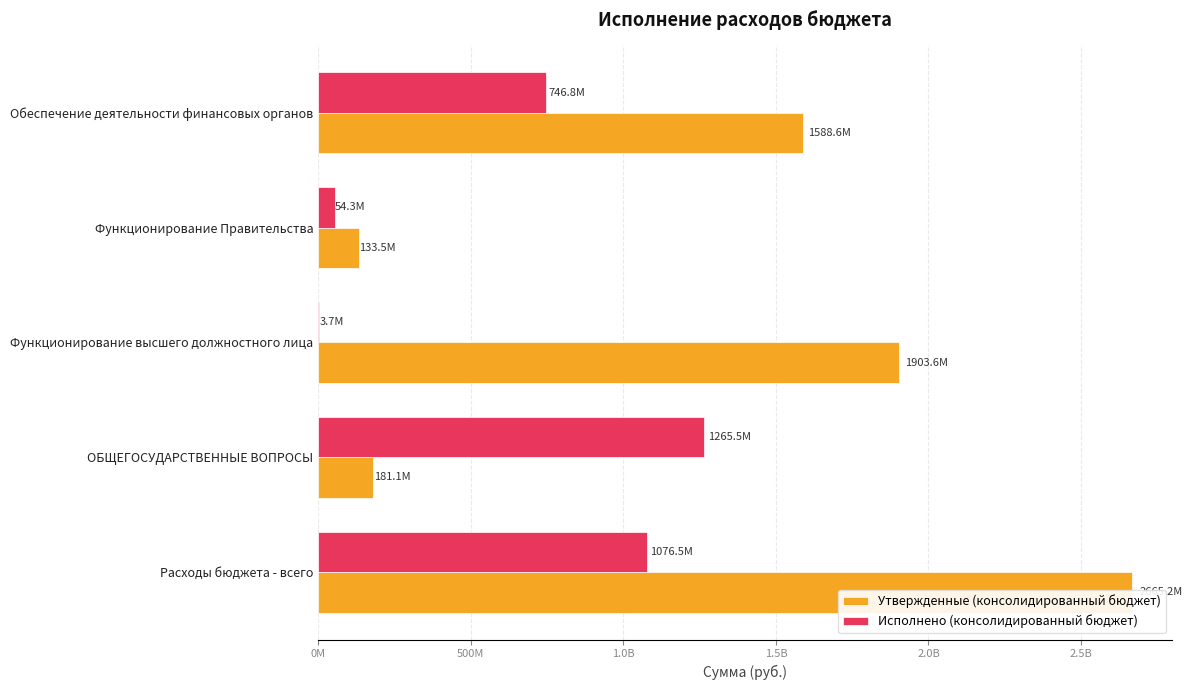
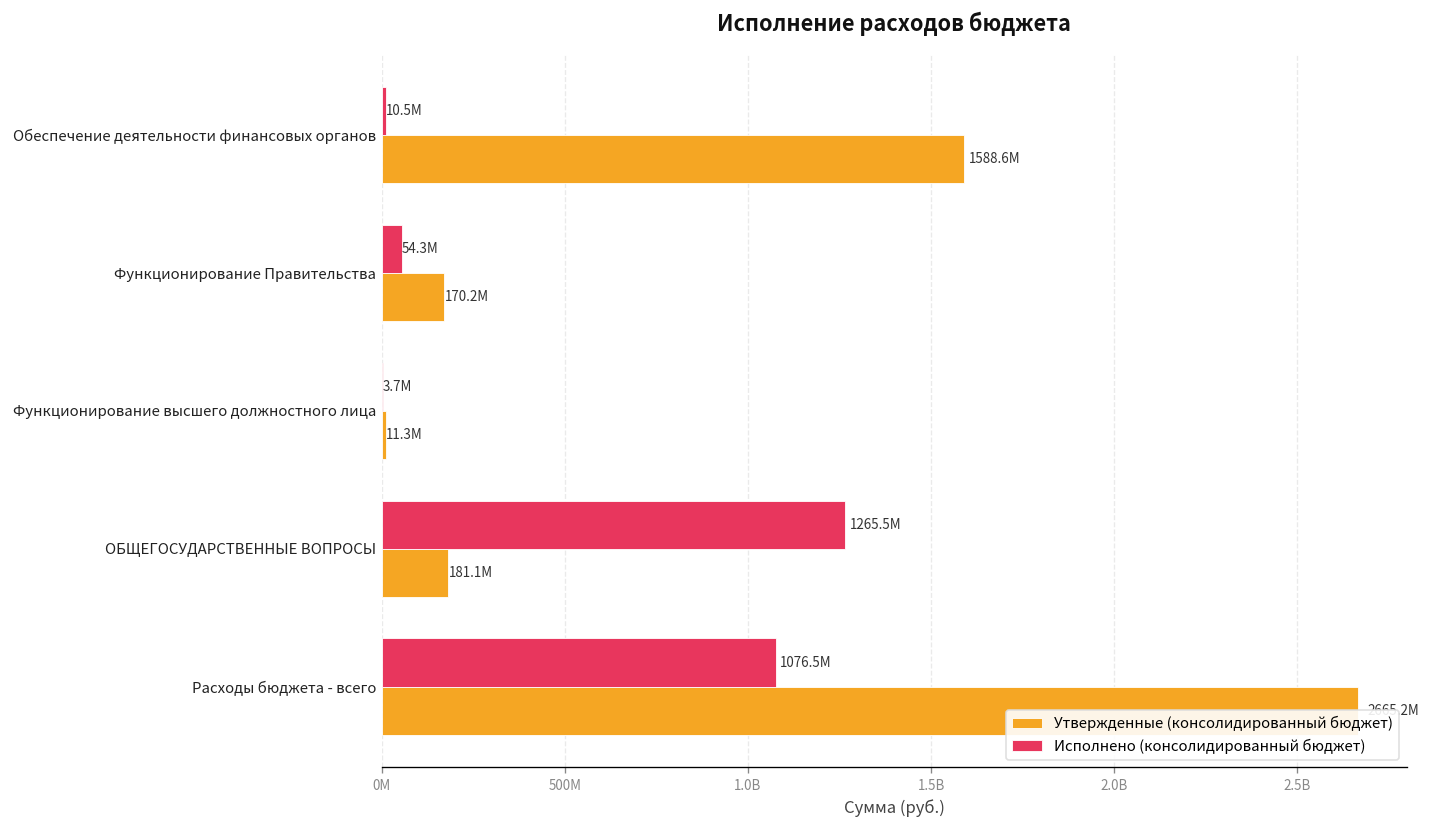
Исполнено (консолидированный бюджет), Обеспечение деятельности финансовых органов: 746.8M -> 10.5M
Утвержденные (консолидированный бюджет), Функционирование Правительства: 133.5M -> 170.2M
Утвержденные (консолидированный бюджет), Функционирование высшего должностного лица: 1903.6M -> 11.3M
